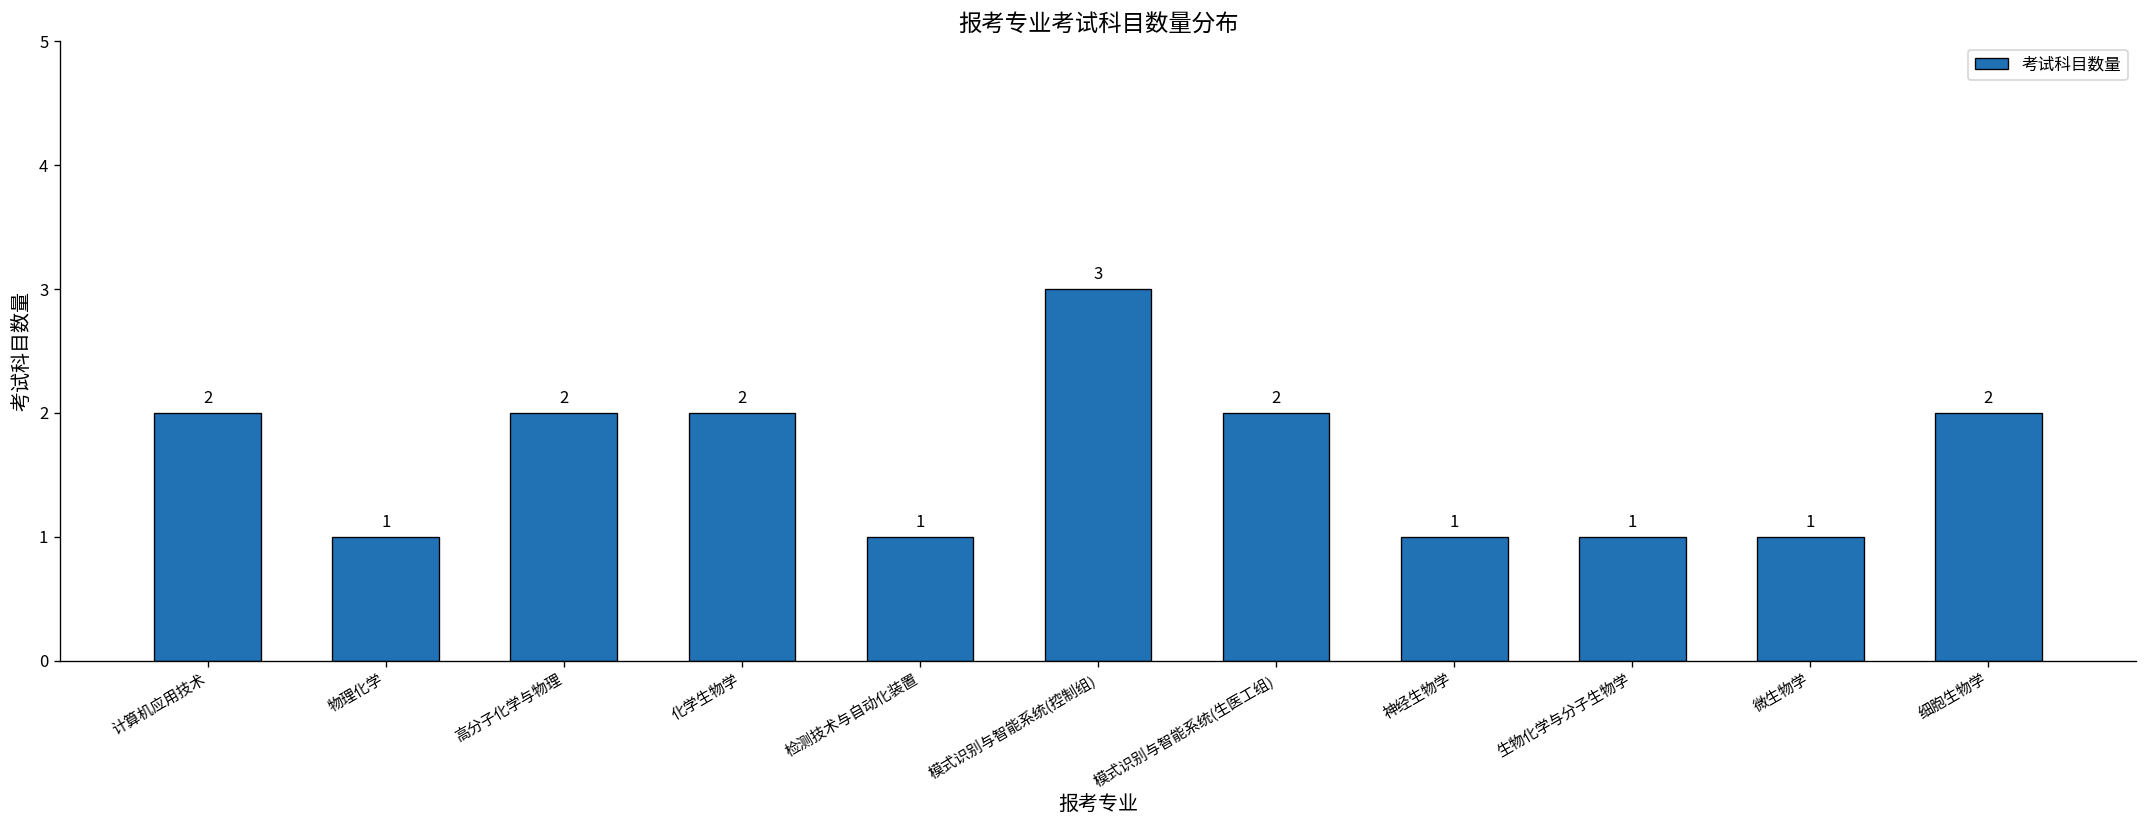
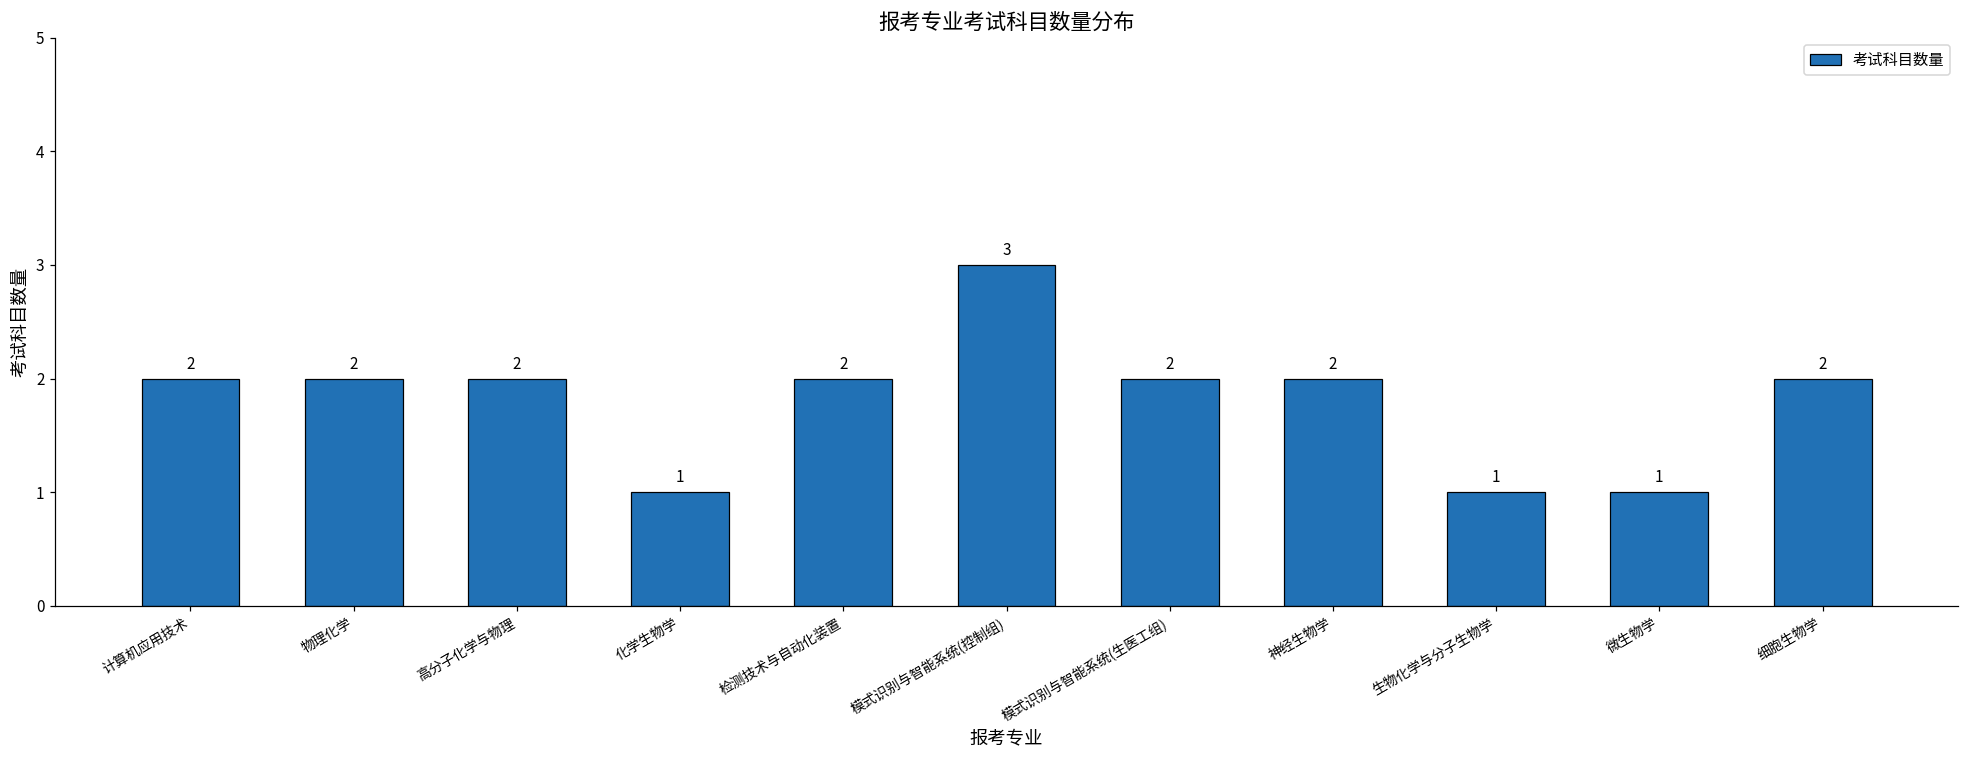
物理化学: 1 -> 2
化学生物学: 2 -> 1
检测技术与自动化装置: 1 -> 2
神经生物学: 1 -> 2
